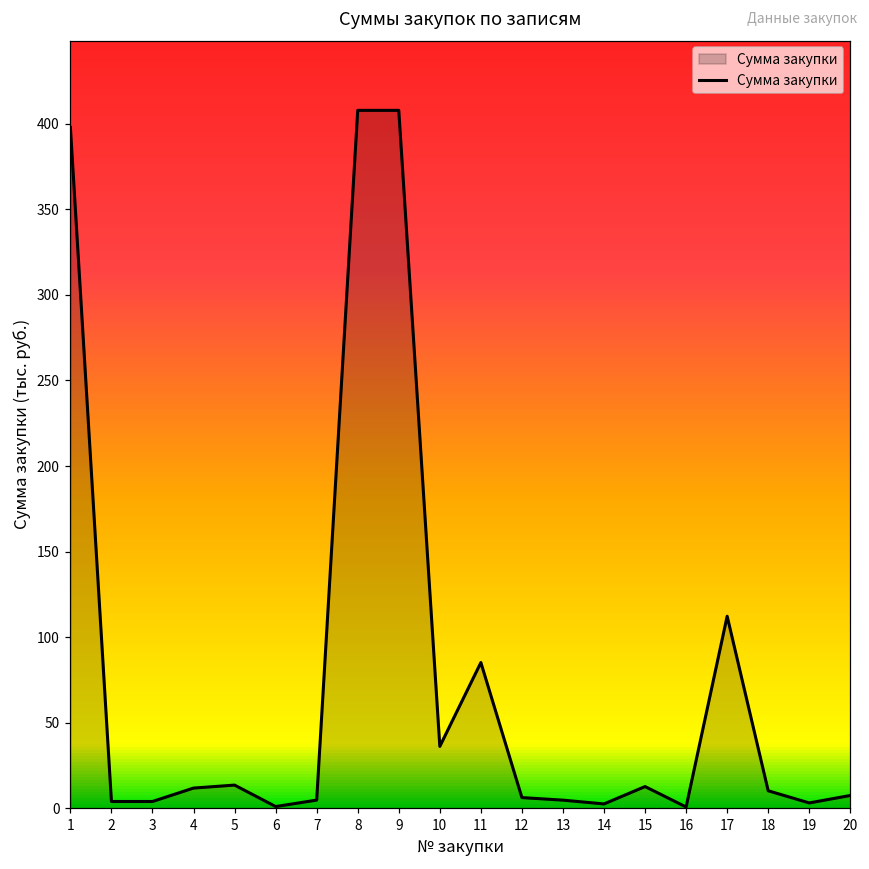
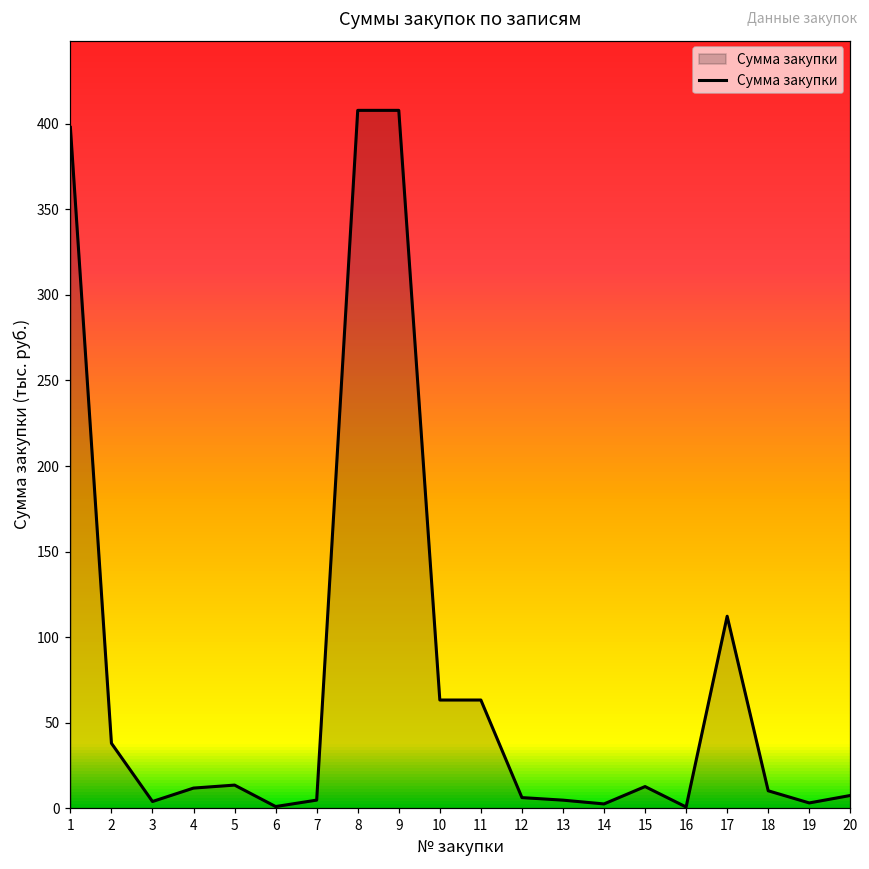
2: 4 -> 38
10: 36 -> 63
11: 85 -> 63
